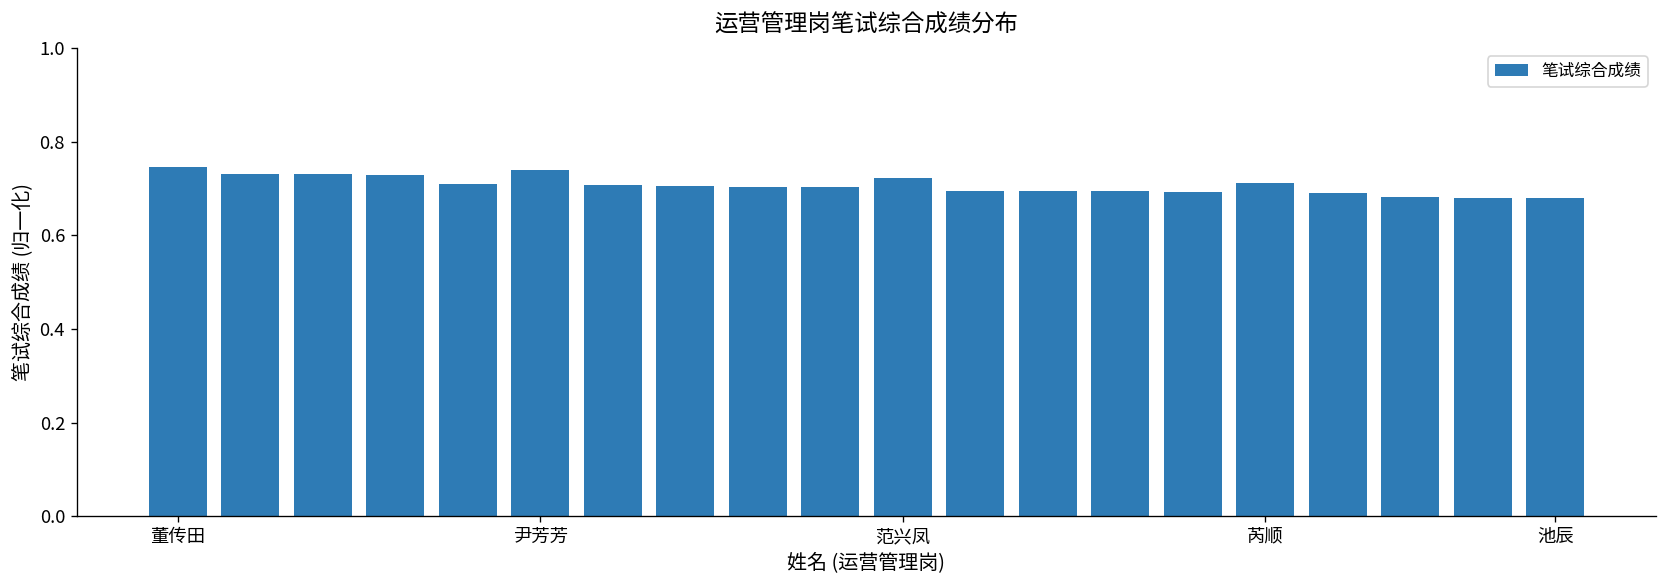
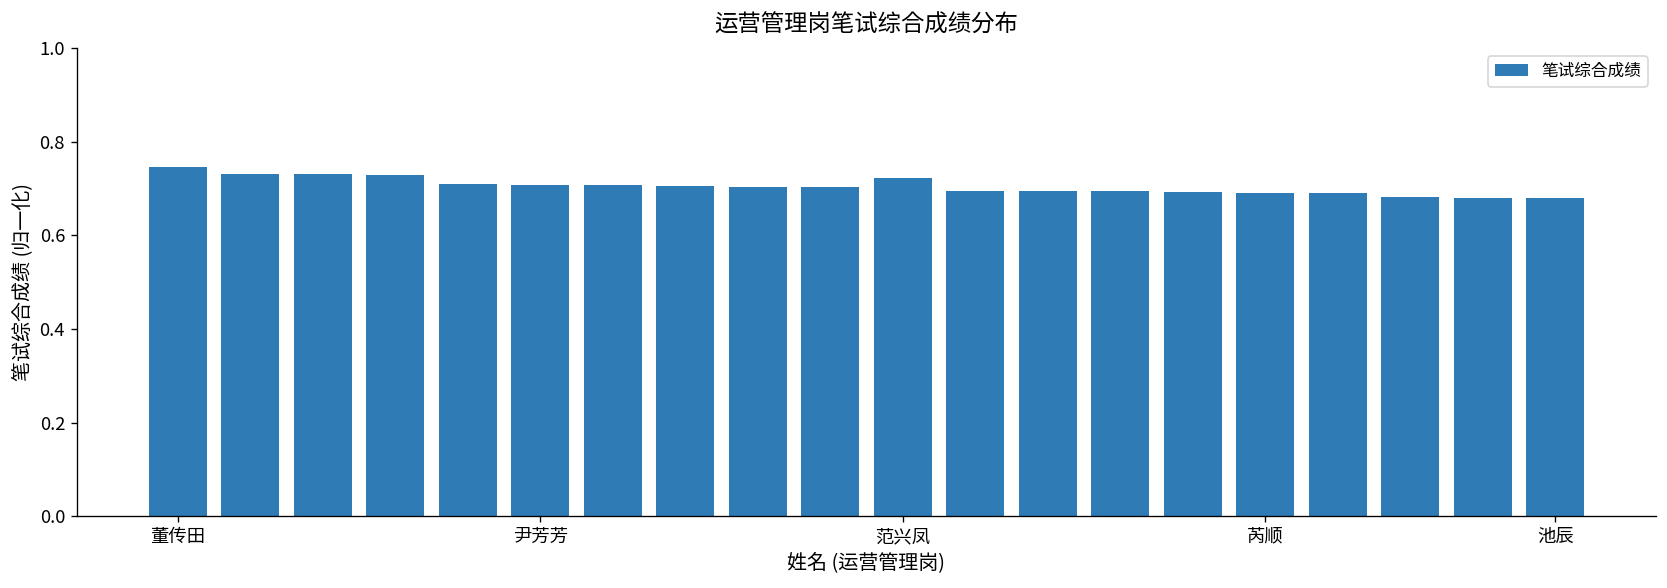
尹芳芳: 0.74 -> 0.71
芮顺: 0.71 -> 0.69
